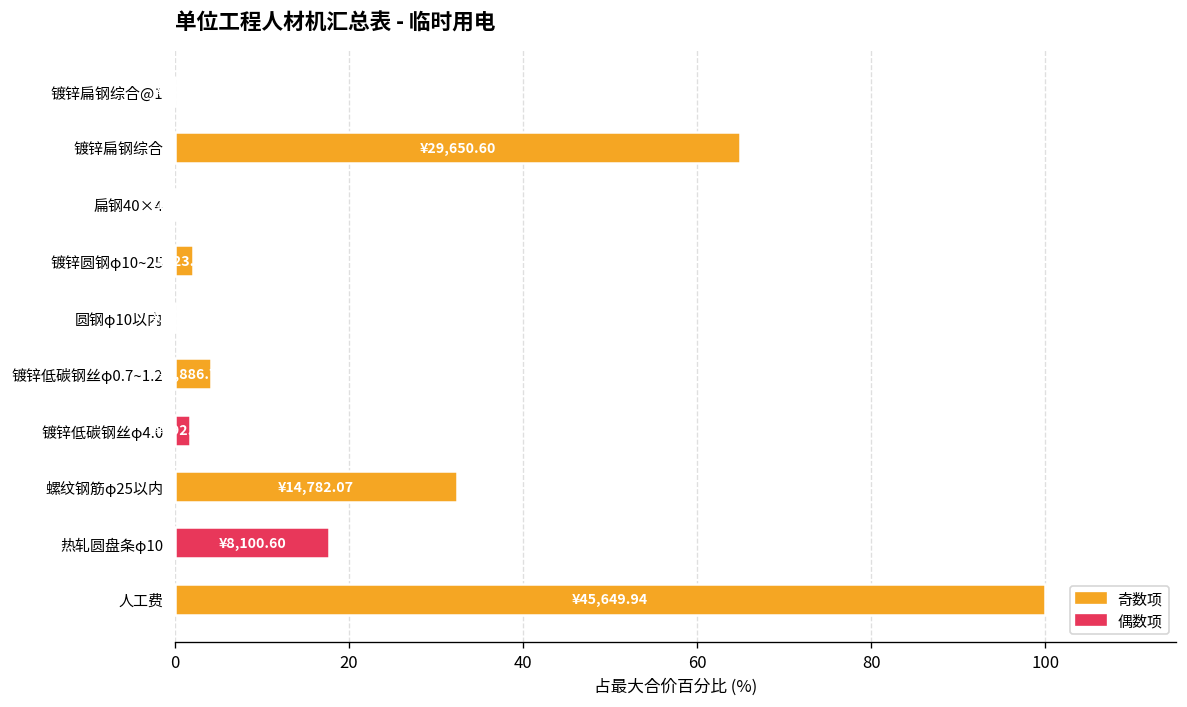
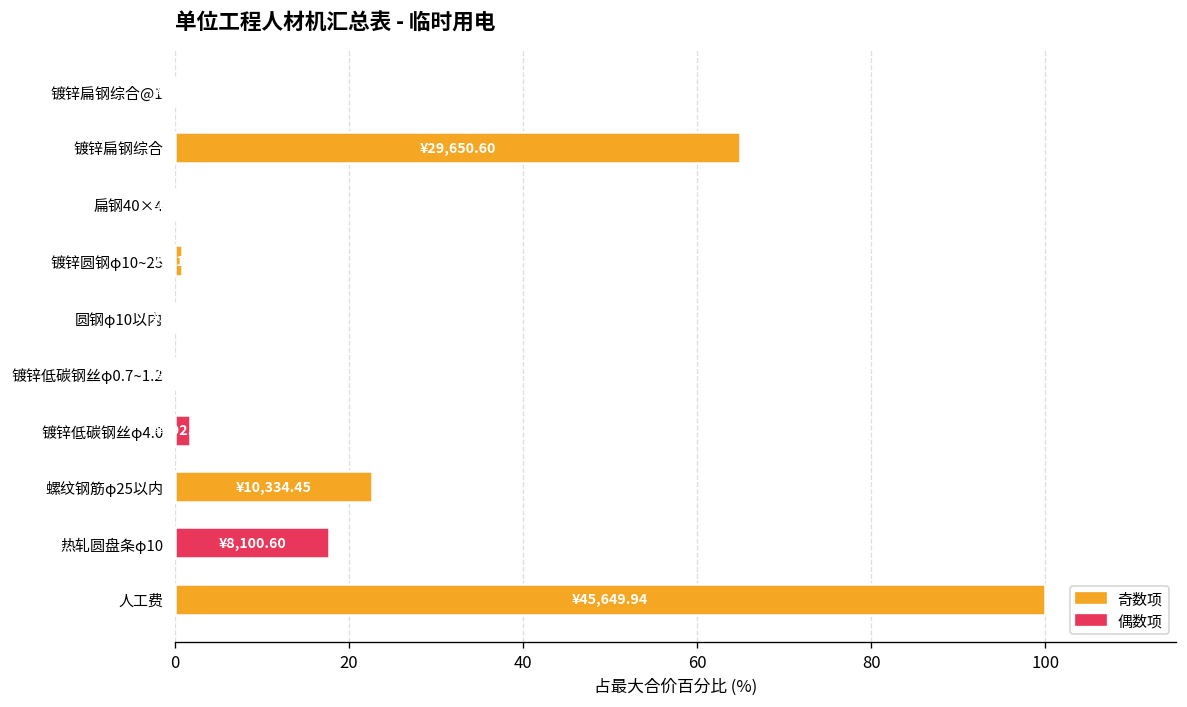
镀锌圆钢φ10~25: 2 -> 1
镀锌低碳钢丝φ0.7~1.2: 4 -> 0
螺纹钢筋φ25以内: ¥14,782.07 -> ¥10,334.45
